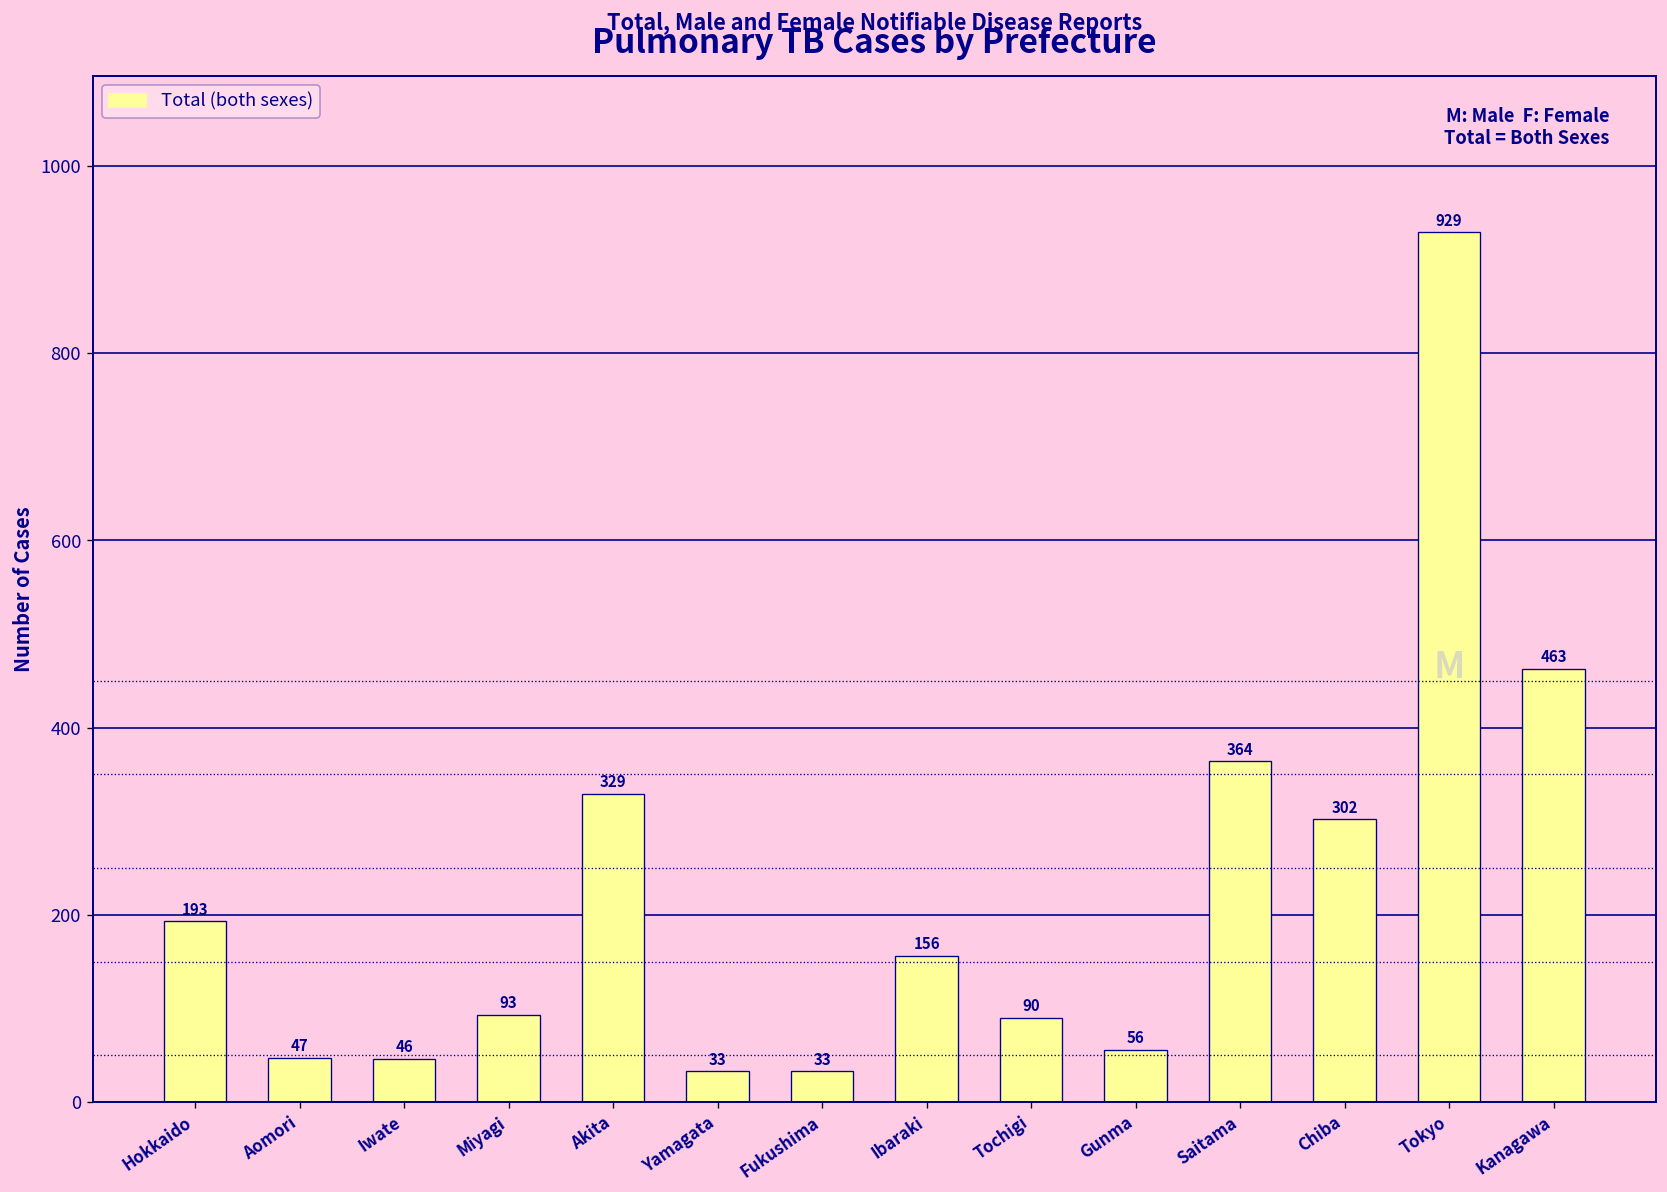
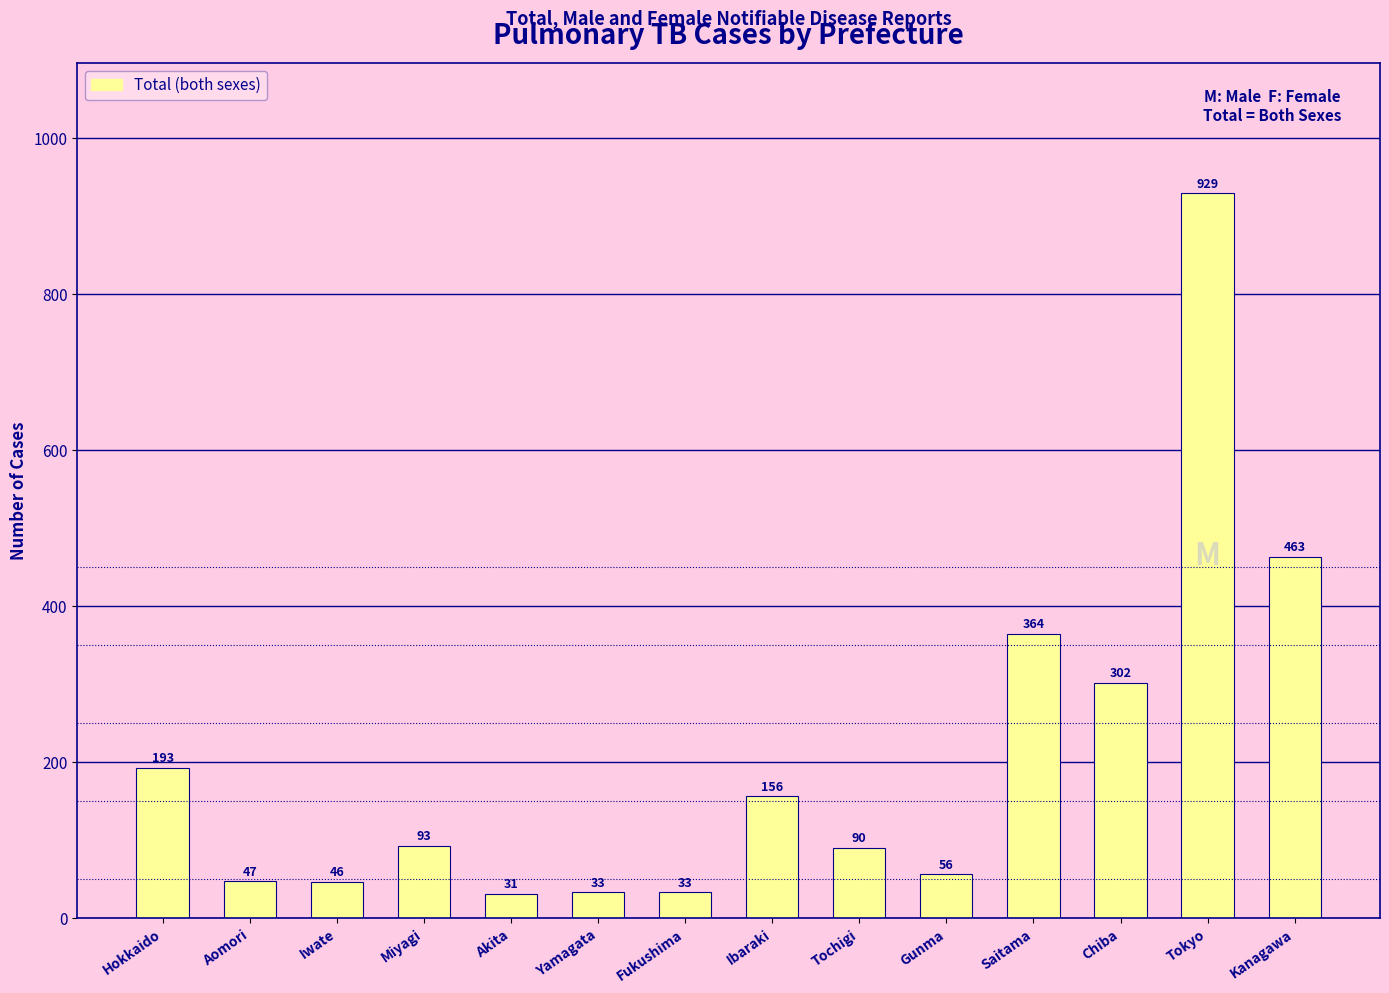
Akita: 329 -> 31
